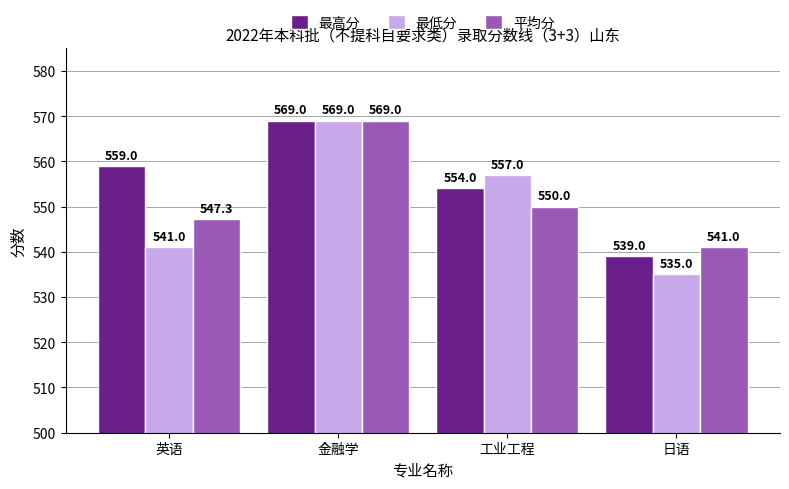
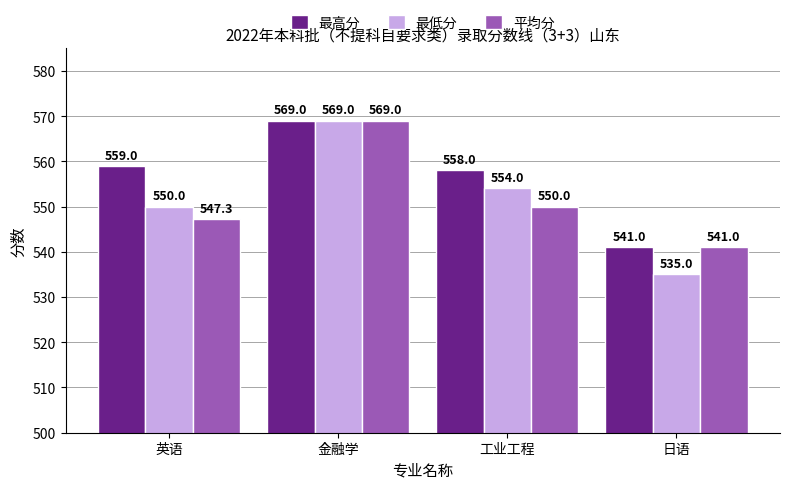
最低分, 英语: 541.0 -> 550.0
最高分, 工业工程: 554.0 -> 558.0
最低分, 工业工程: 557.0 -> 554.0
最高分, 日语: 539.0 -> 541.0
